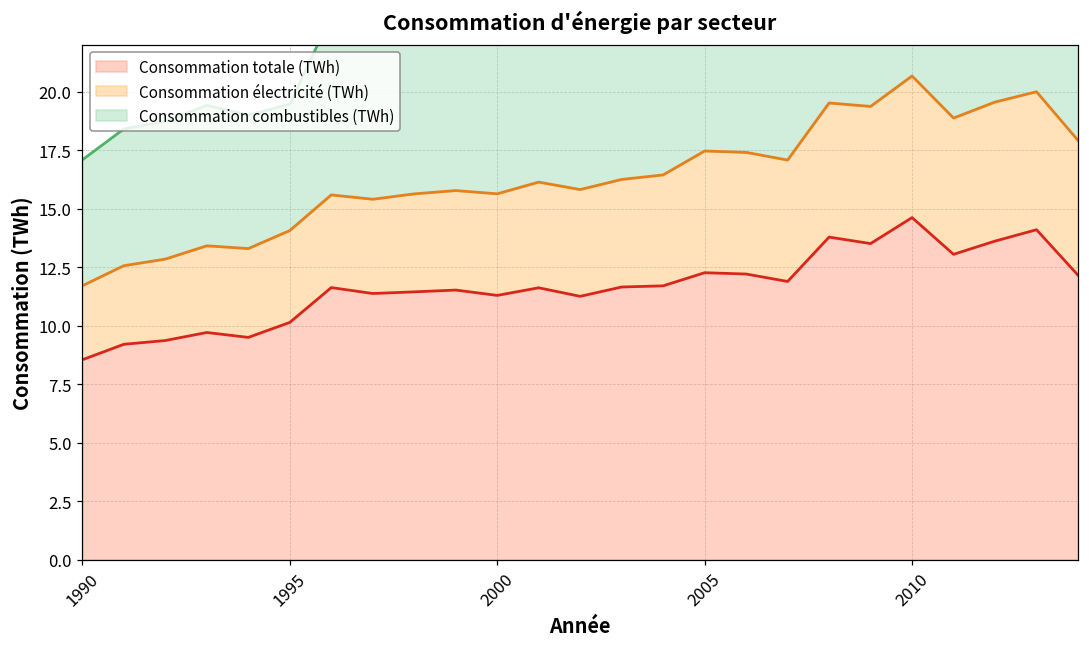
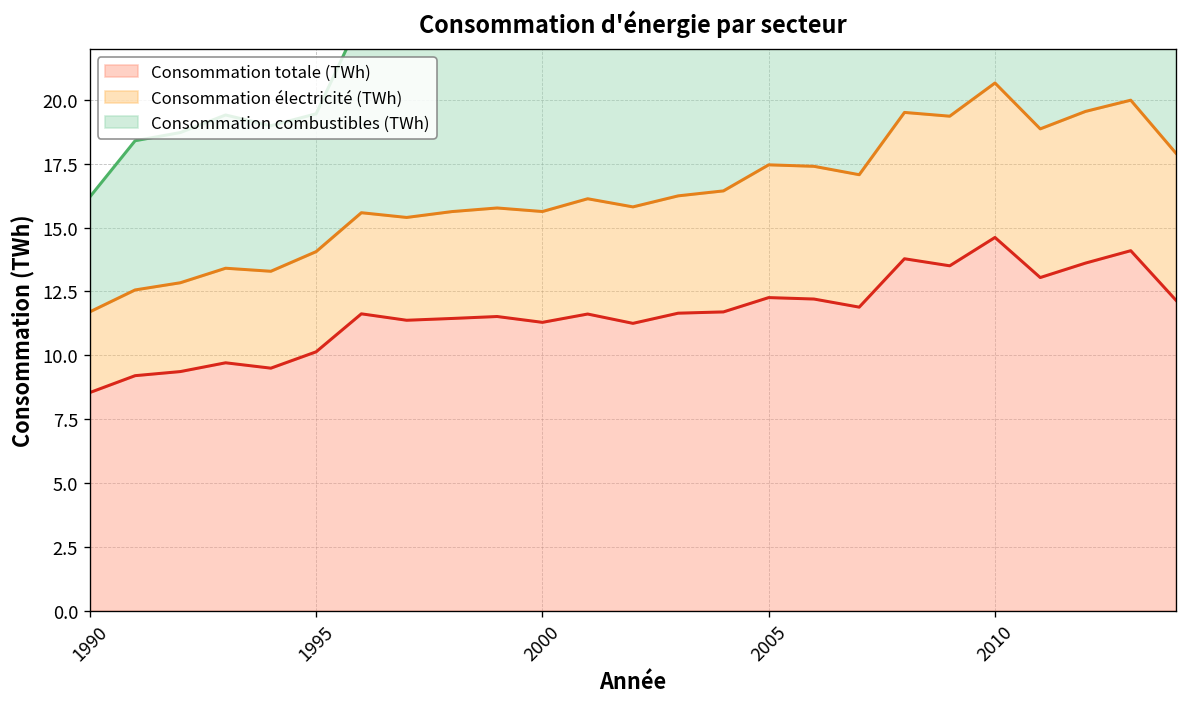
Consommation combustibles (TWh), 1990: 5.4 -> 4.5
